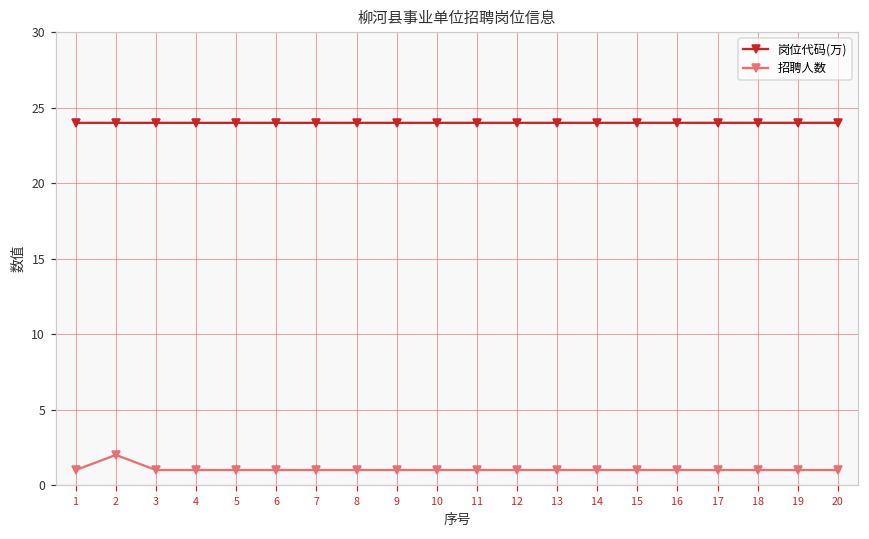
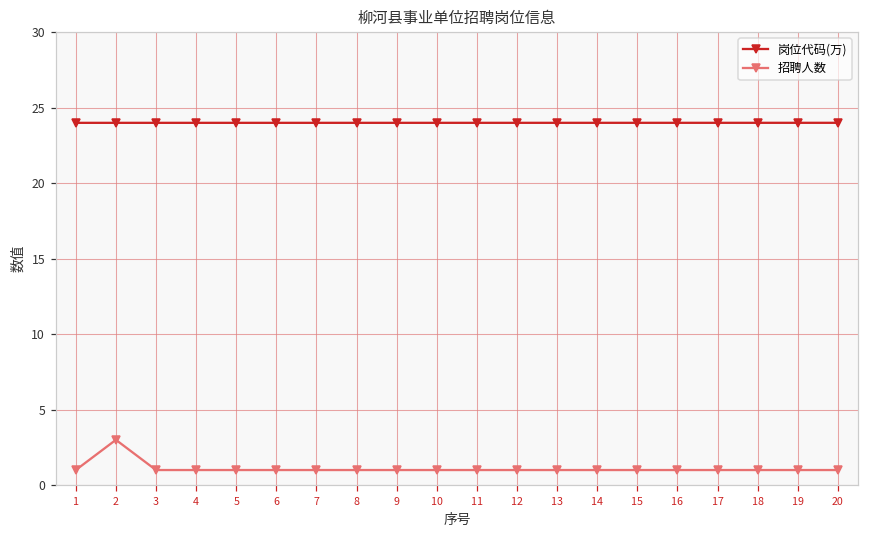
招聘人数, 2: 2 -> 3
